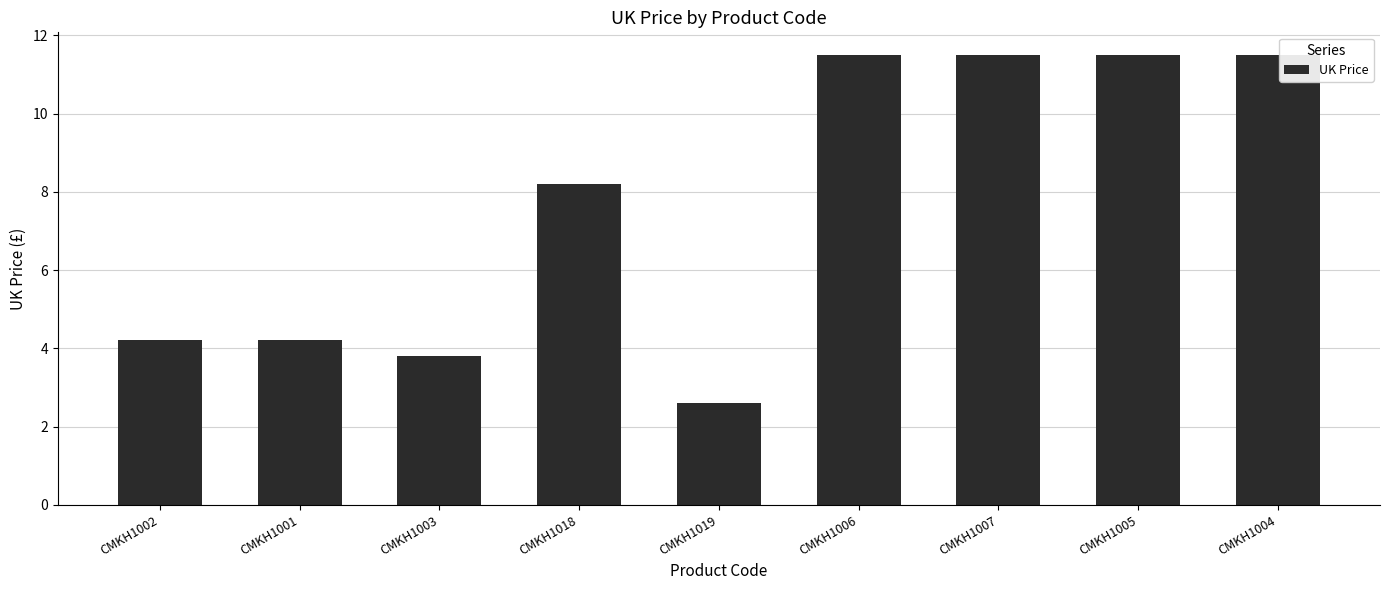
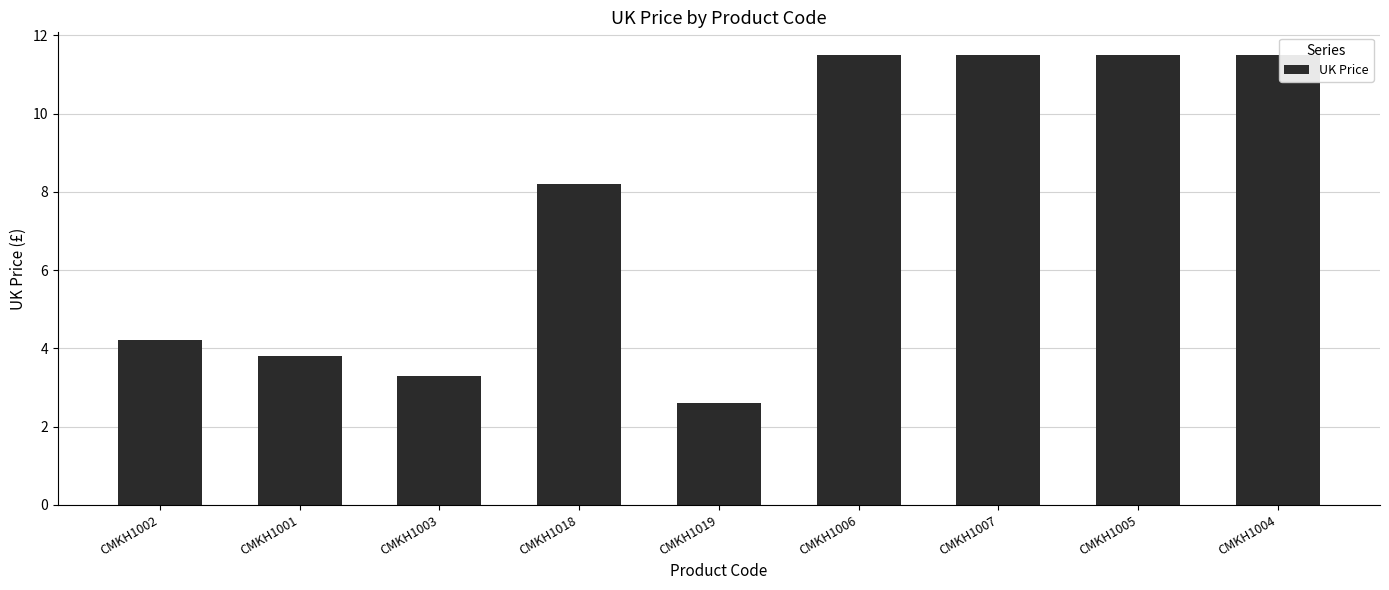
CMKH1001: 4.2 -> 3.8
CMKH1003: 3.8 -> 3.3
